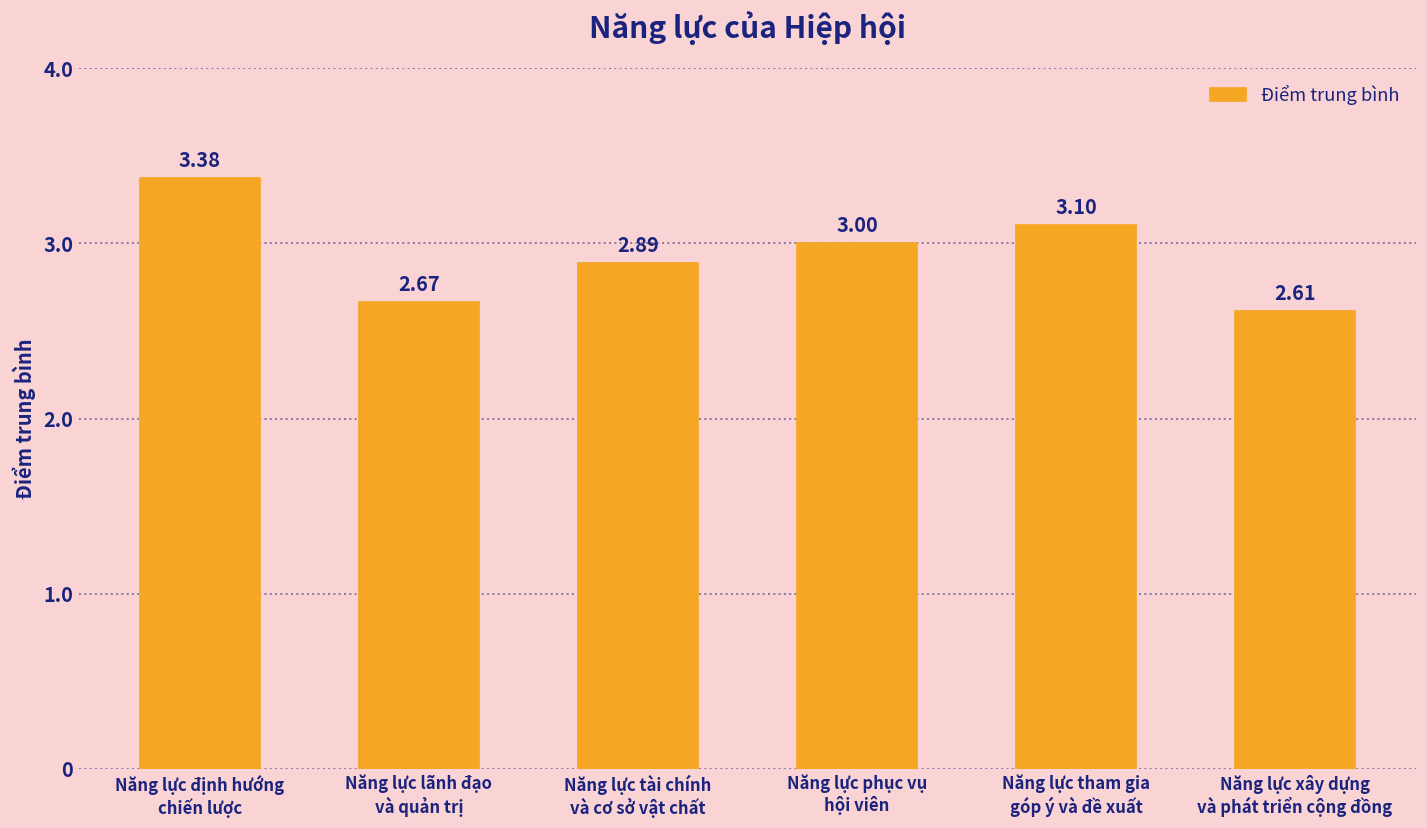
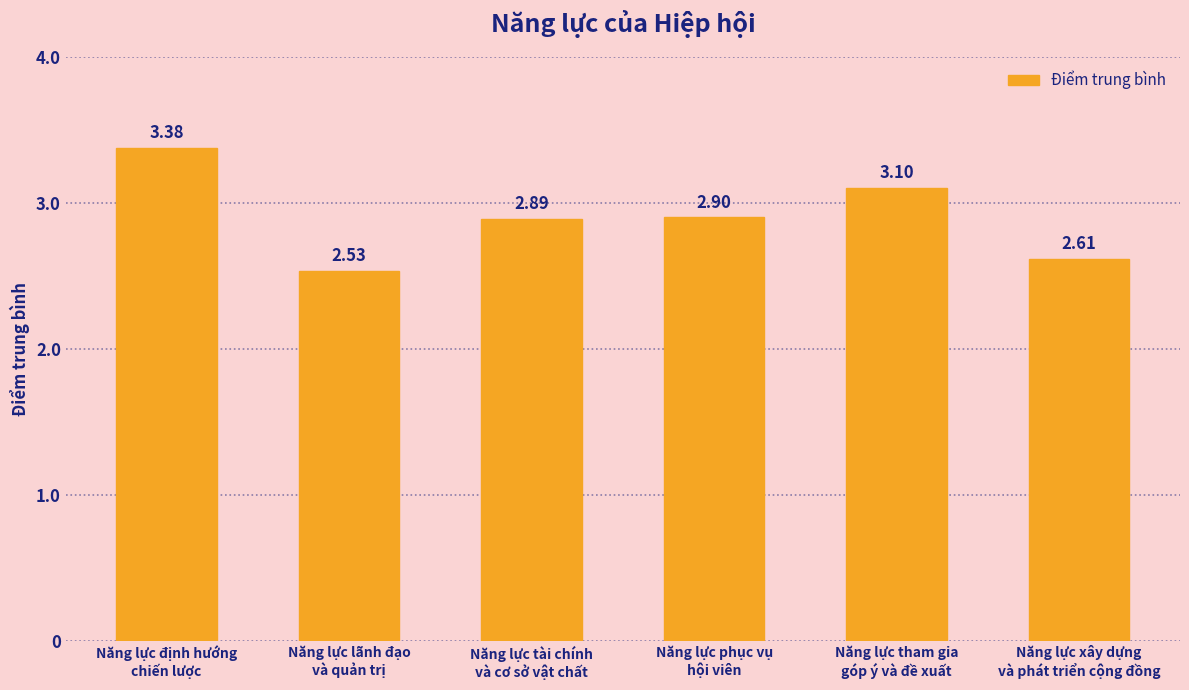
Năng lực lãnh đạo và quản trị: 2.67 -> 2.53
Năng lực phục vụ hội viên: 3.00 -> 2.90
